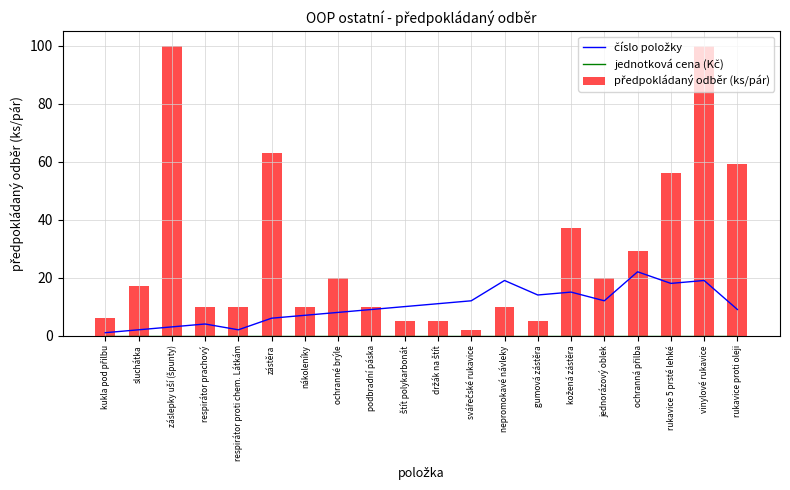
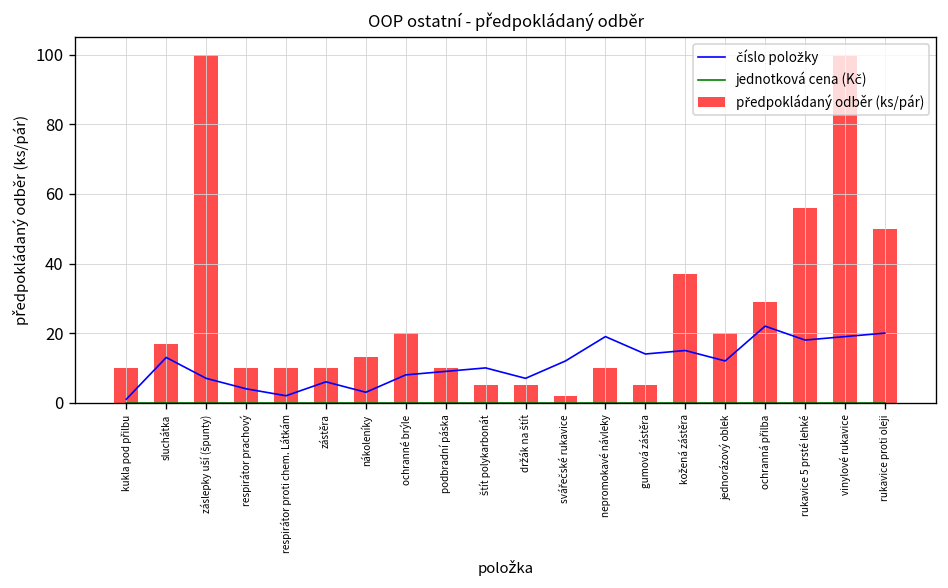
předpokládaný odběr (ks/pár), kukla pod přilbu: 6 -> 10
číslo položky, sluchátka: 2 -> 13
číslo položky, záslepky uší (špunty): 3 -> 7
předpokládaný odběr (ks/pár), zástěra: 63 -> 10
číslo položky, nákoleníky: 7 -> 3
předpokládaný odběr (ks/pár), nákoleníky: 10 -> 13
číslo položky, držák na štít: 11 -> 7
číslo položky, rukavice proti oleji: 9 -> 20
předpokládaný odběr (ks/pár), rukavice proti oleji: 59 -> 50
